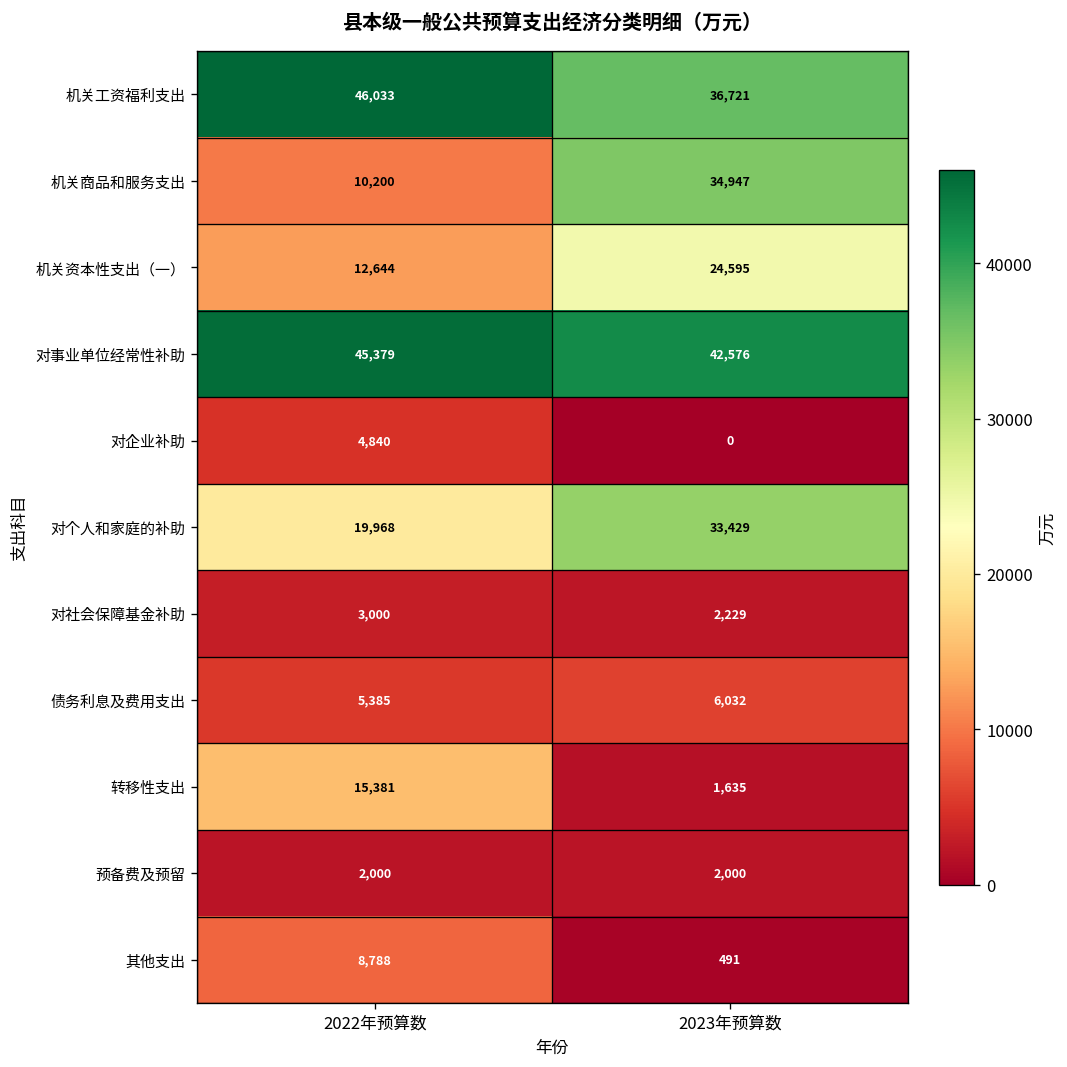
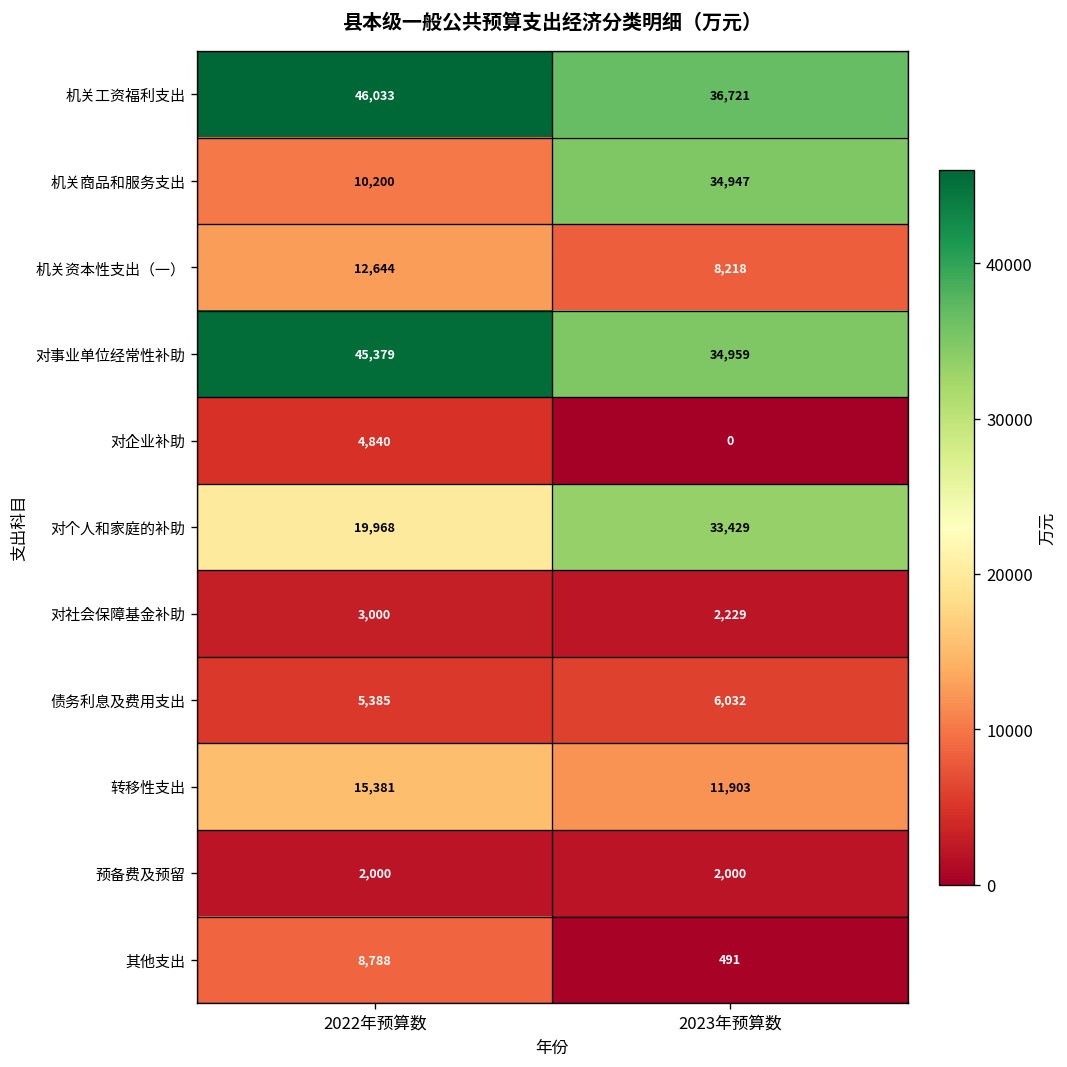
机关资本性支出（一）, 2023年预算数: 24,595 -> 8,218
对事业单位经常性补助, 2023年预算数: 42,576 -> 34,959
转移性支出, 2023年预算数: 1,635 -> 11,903
